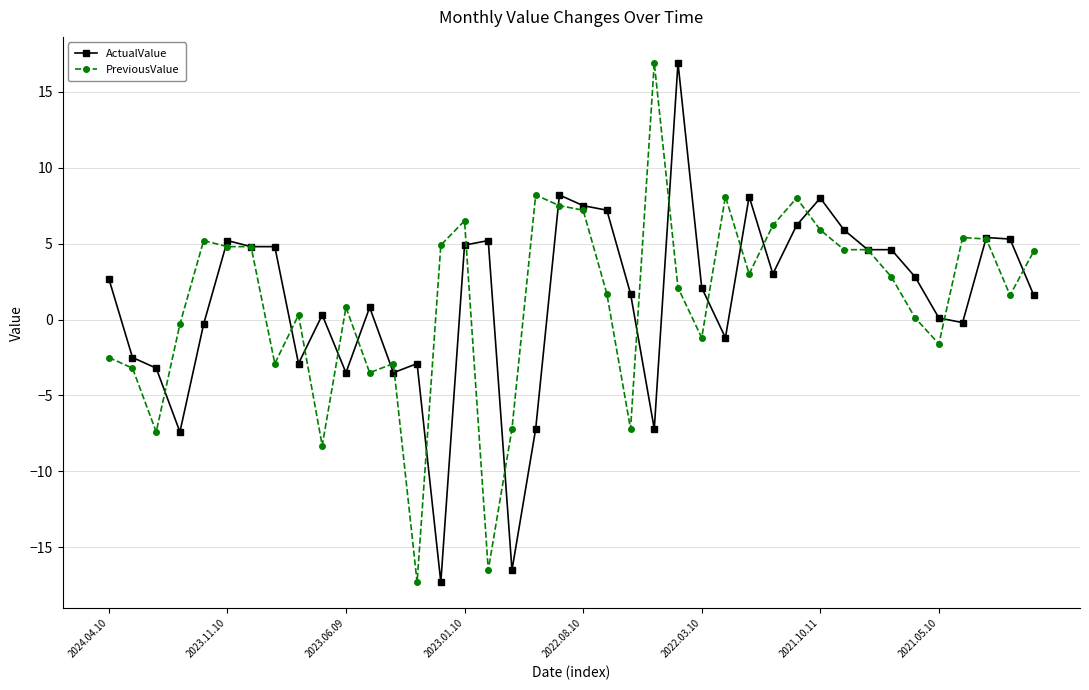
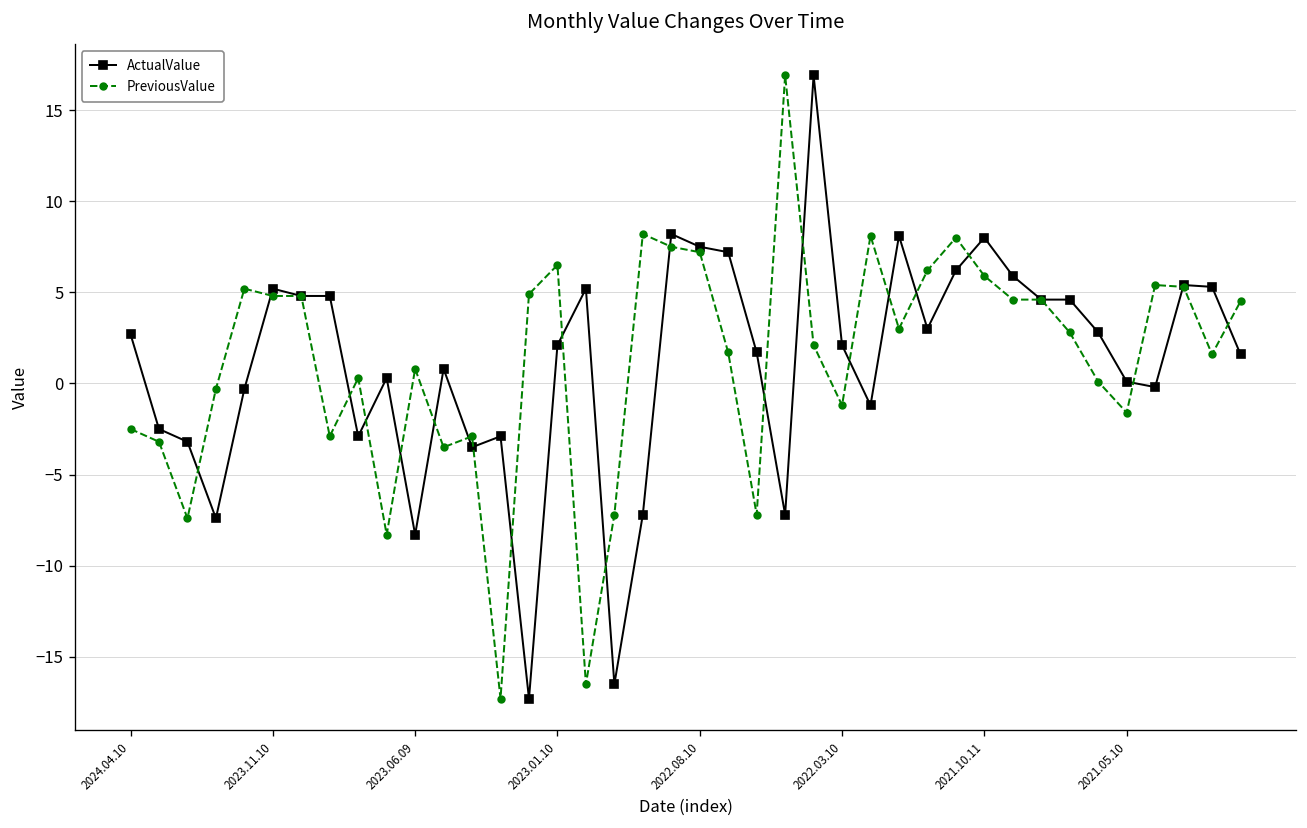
ActualValue, 2023.06.09: -3.5 -> -8.3
ActualValue, 2023.01.10: 4.9 -> 2.1
